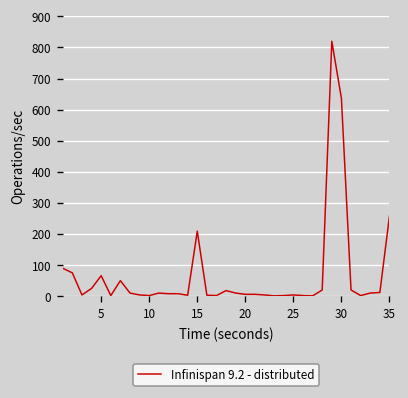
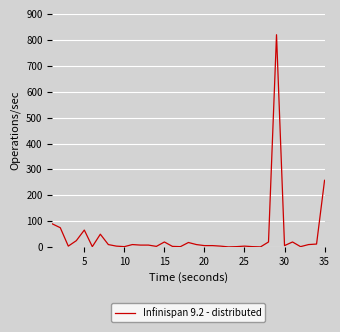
15: 210 -> 20
30: 640 -> 10
